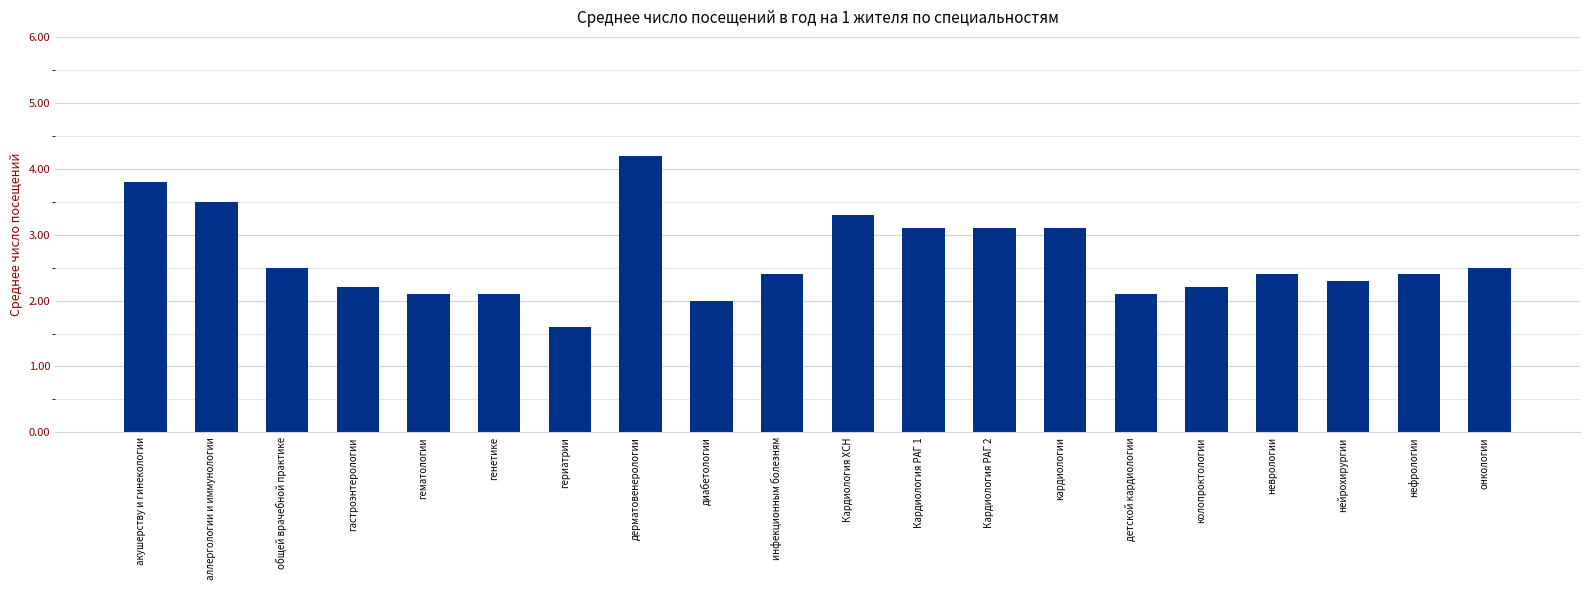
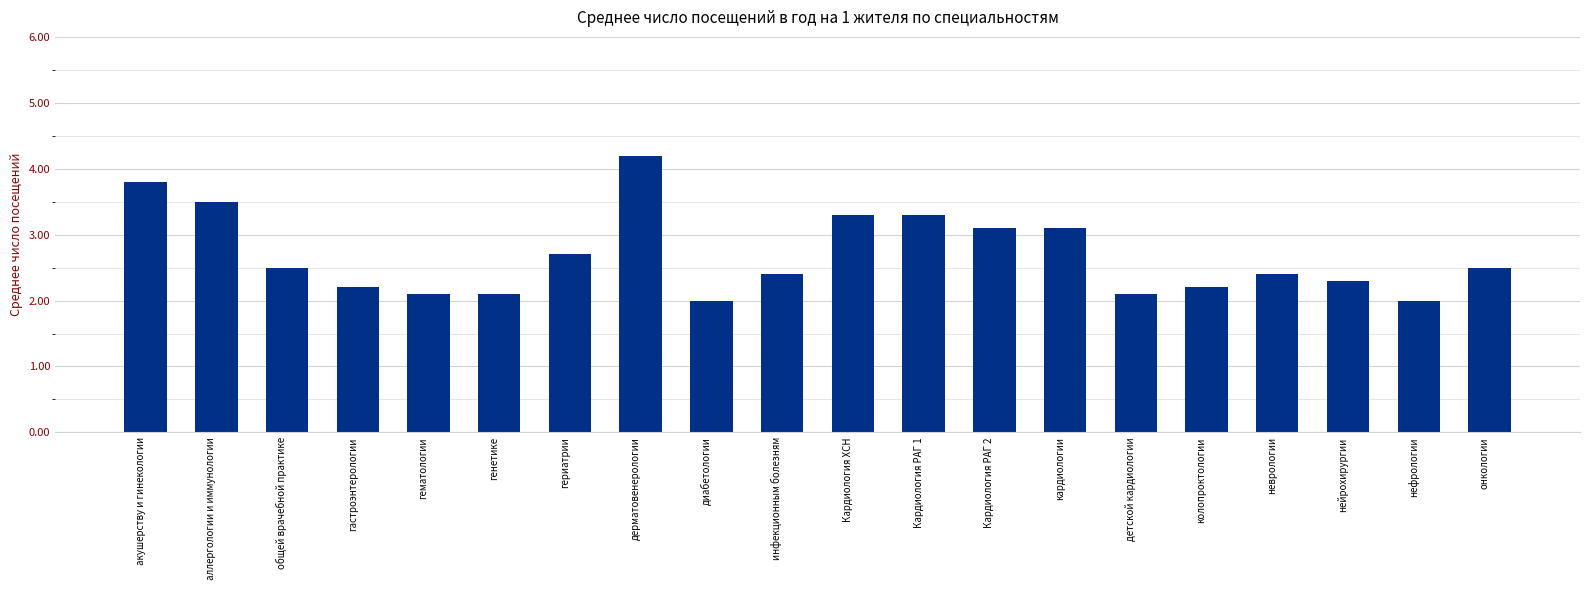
гериатрии: 1.6 -> 2.7
Кардиология РАГ 1: 3.1 -> 3.3
нефрологии: 2.4 -> 2.0
